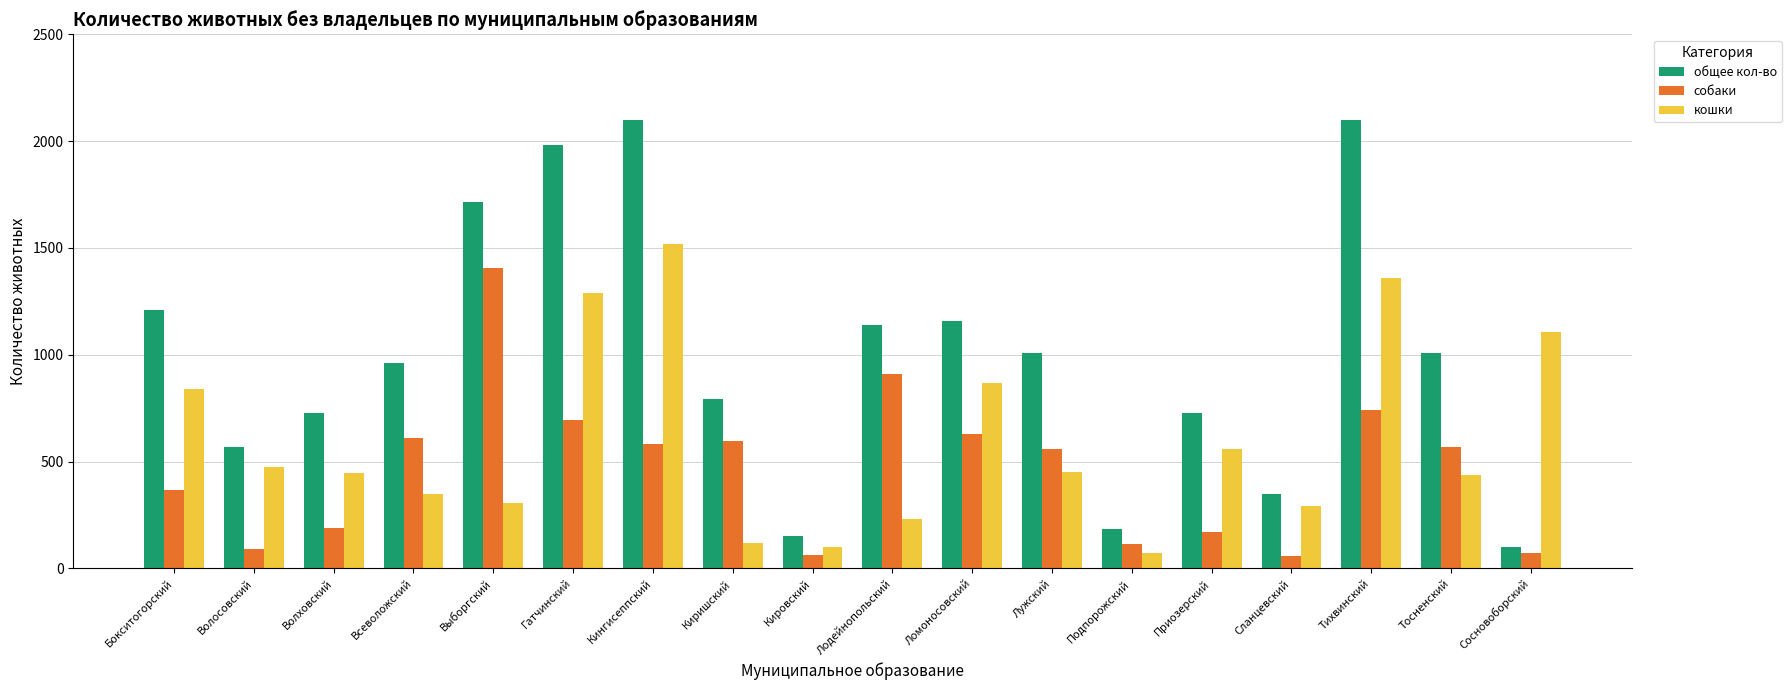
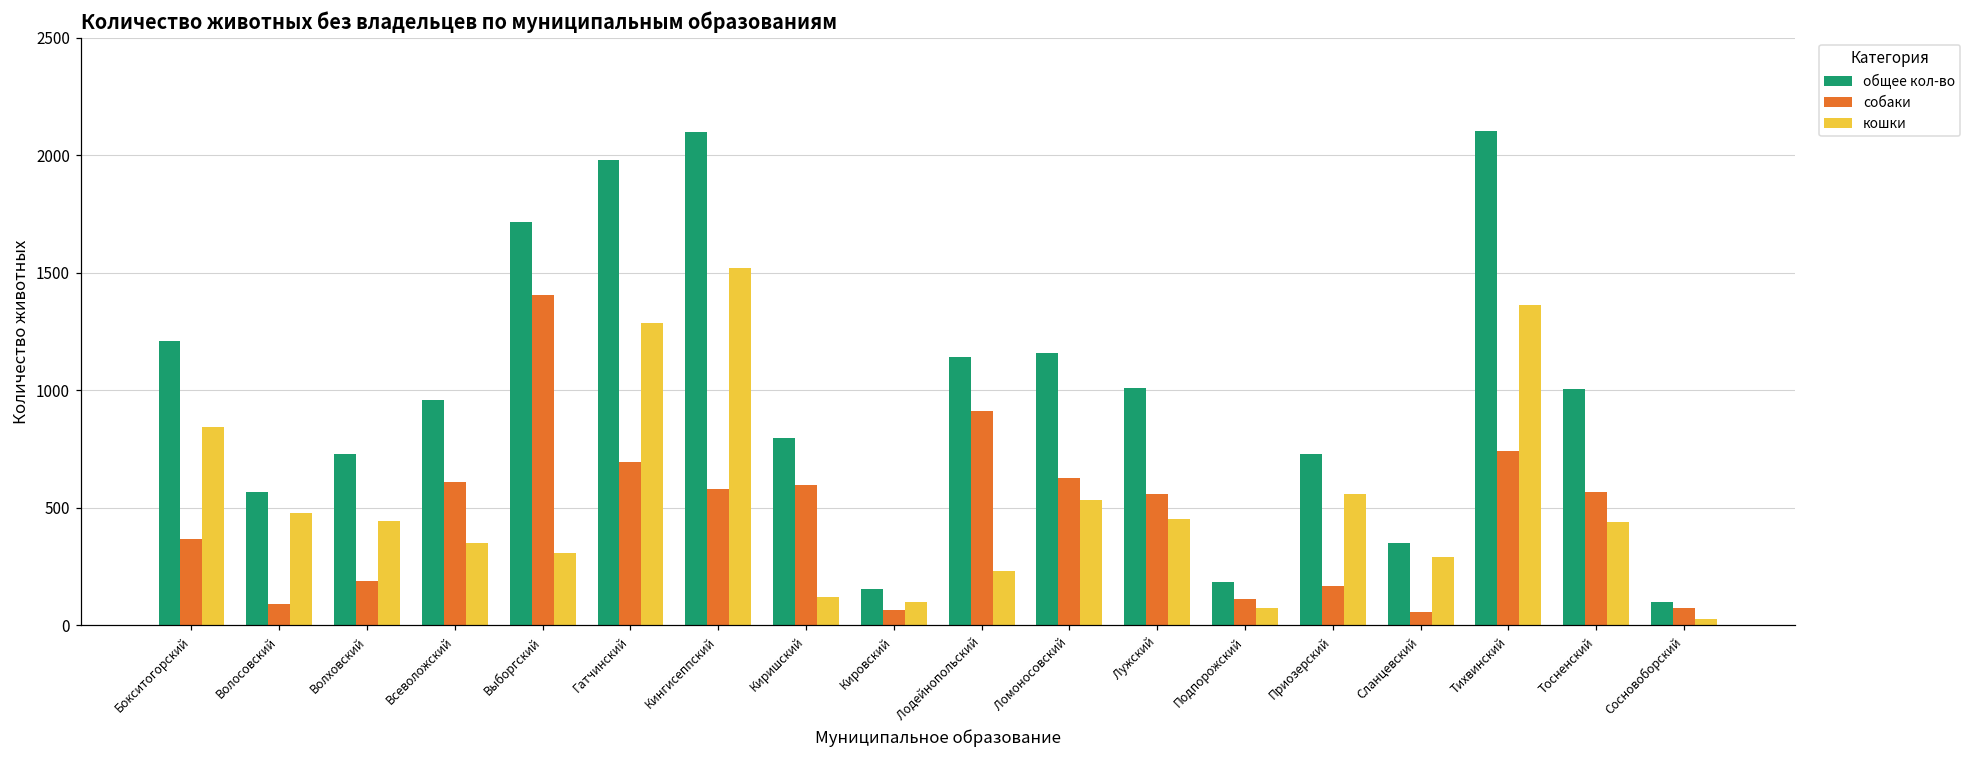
кошки, Ломоносовский: 870 -> 530
кошки, Сосновоборский: 1110 -> 30
